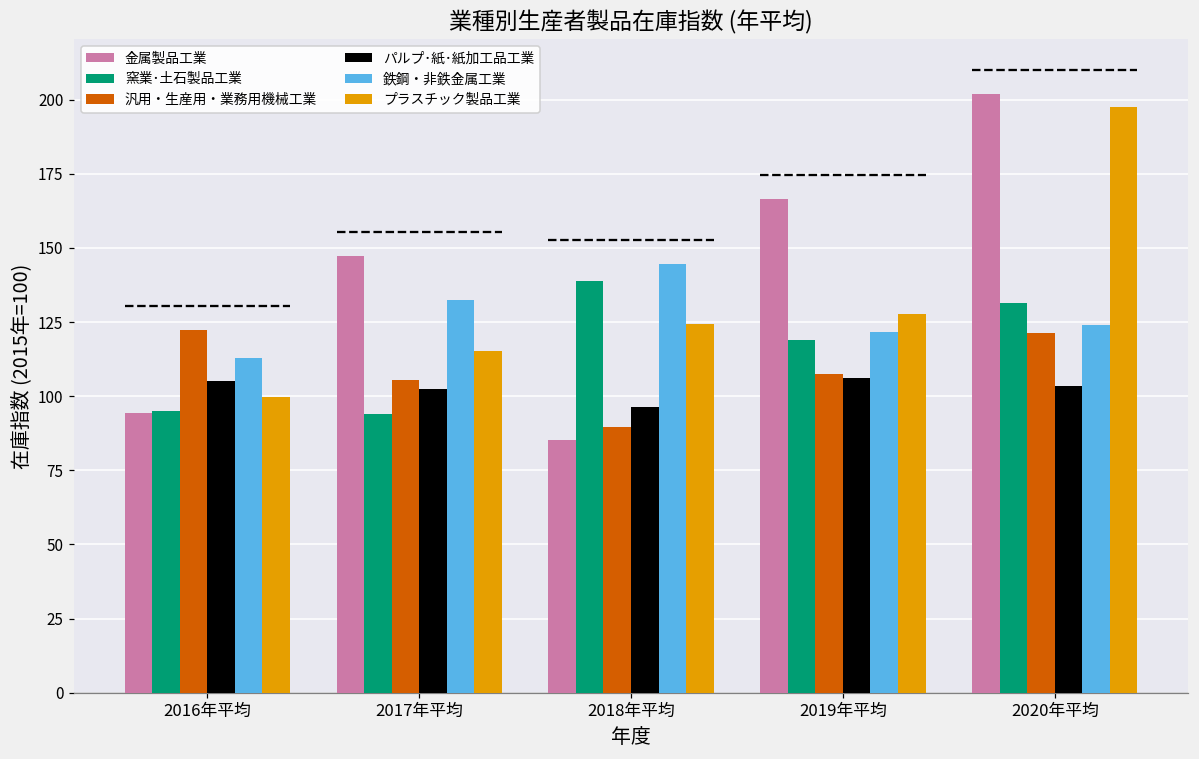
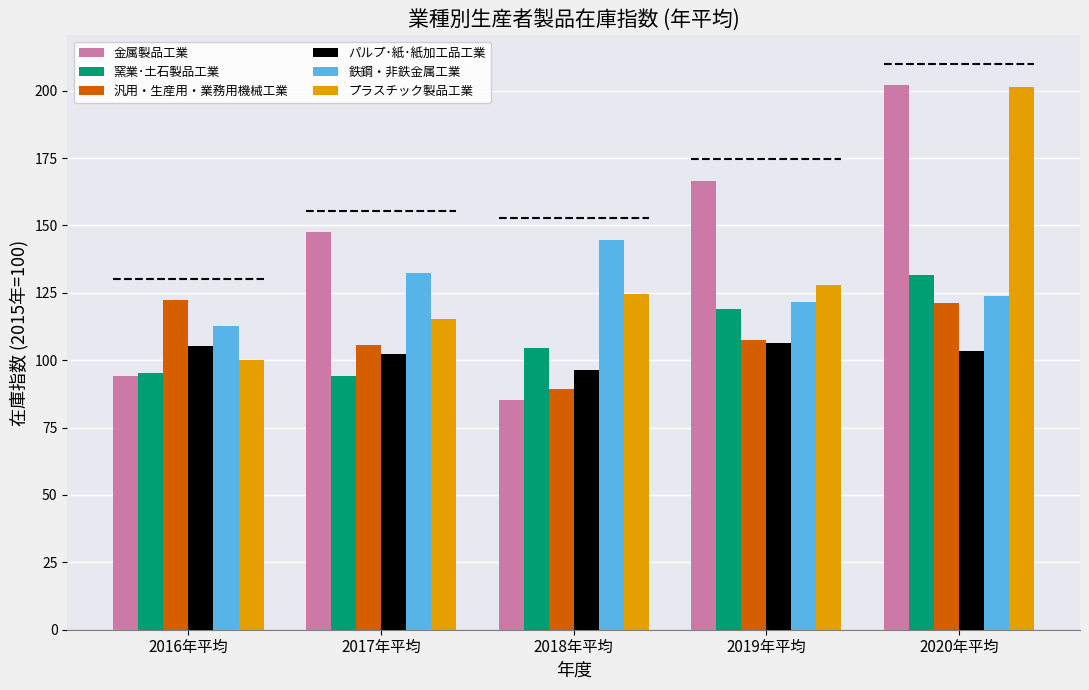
窯業･土石製品工業, 2018年平均: 139 -> 105
プラスチック製品工業, 2020年平均: 198 -> 201
